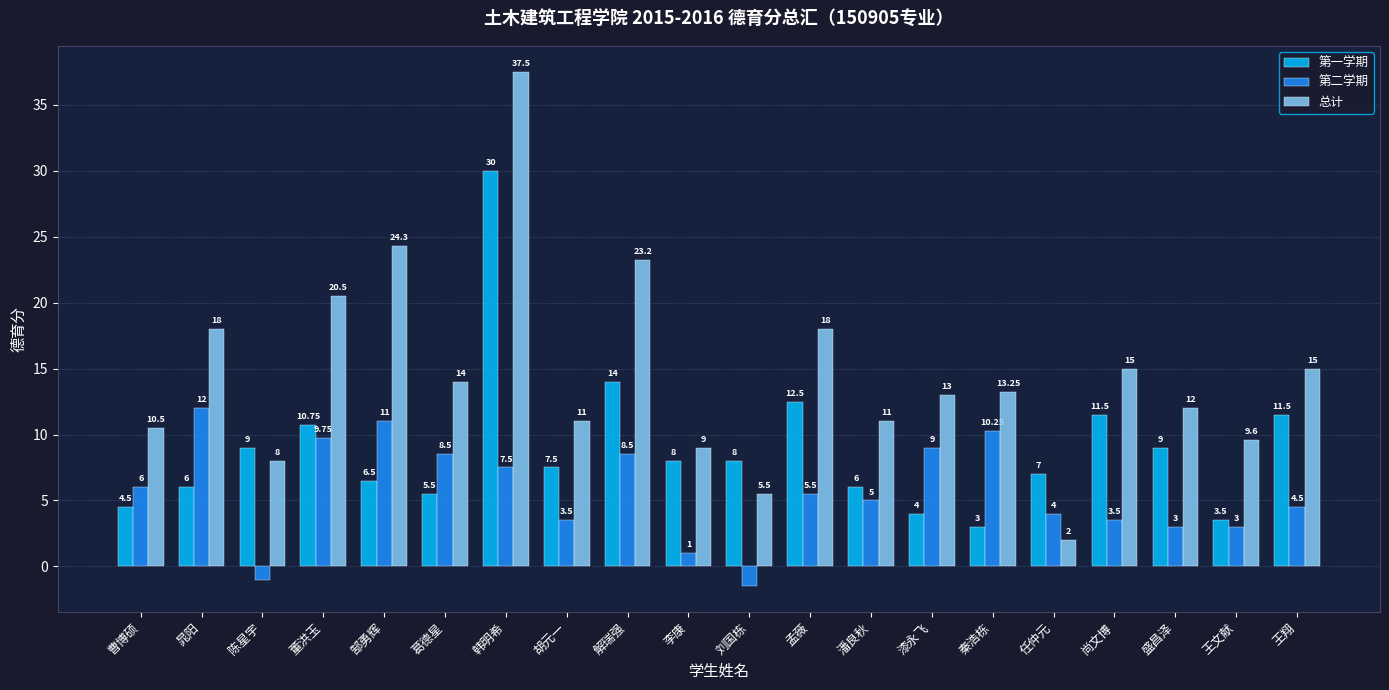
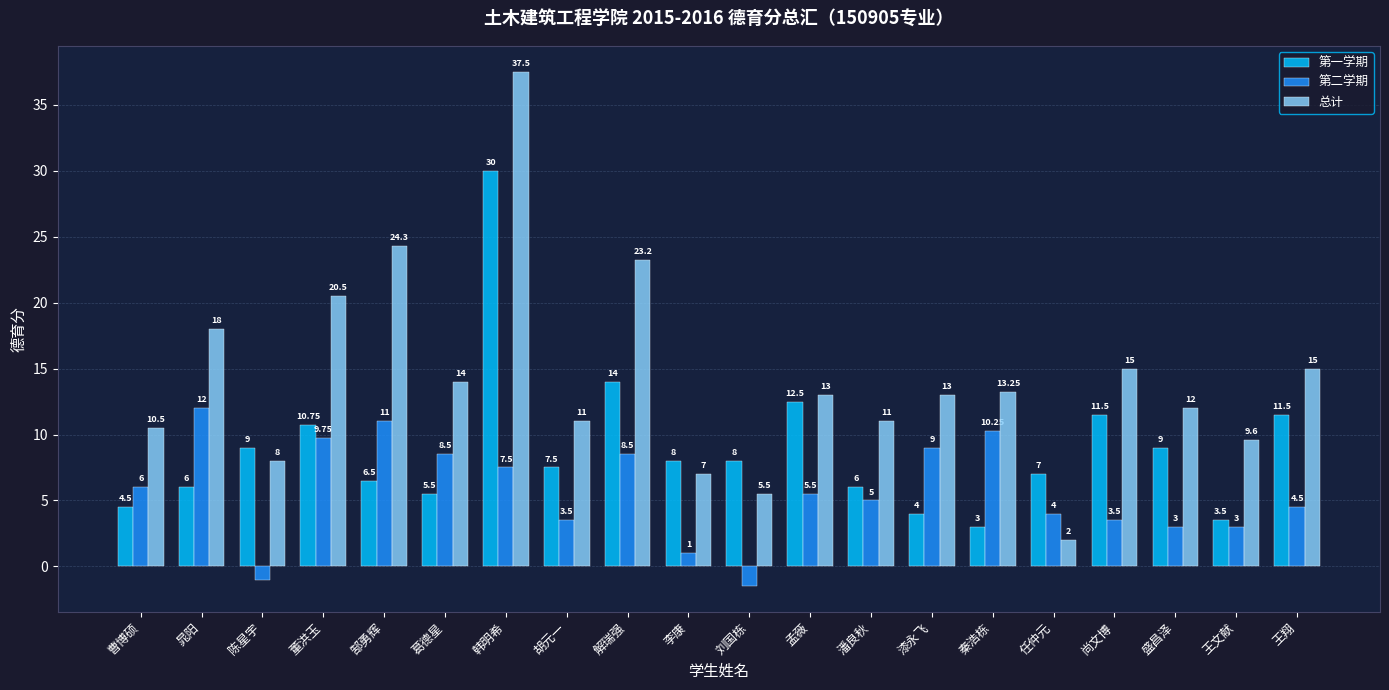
总计, 李康: 9 -> 7
总计, 孟薇: 18 -> 13
